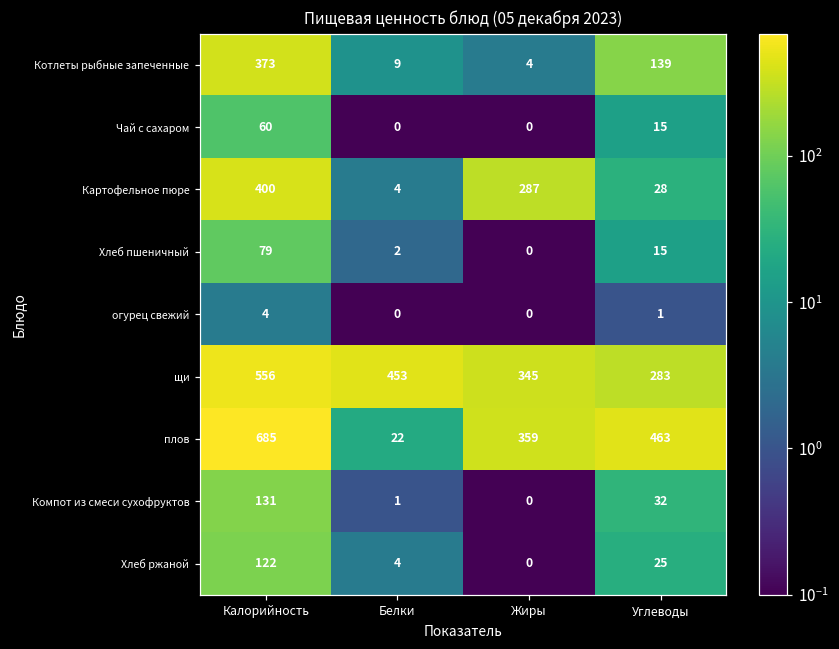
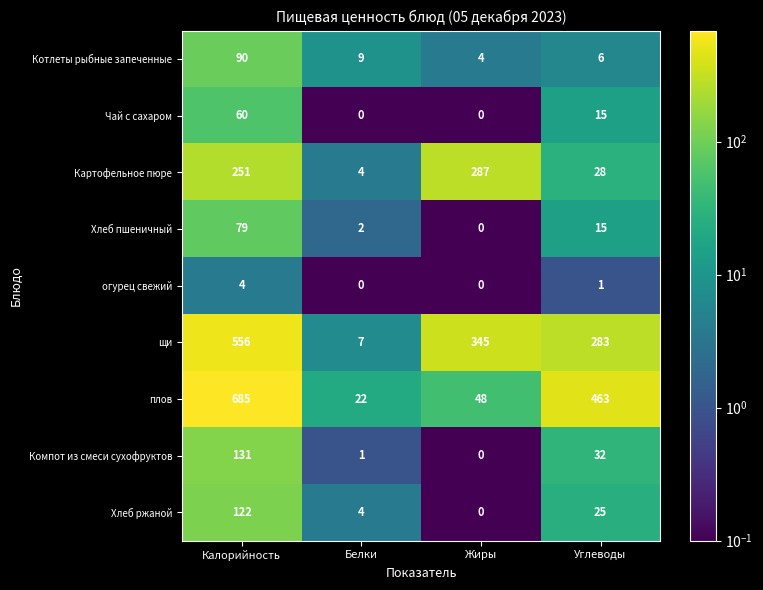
Котлеты рыбные запеченные, Калорийность: 373 -> 90
Котлеты рыбные запеченные, Углеводы: 139 -> 6
Картофельное пюре, Калорийность: 400 -> 251
щи, Белки: 453 -> 7
плов, Жиры: 359 -> 48
